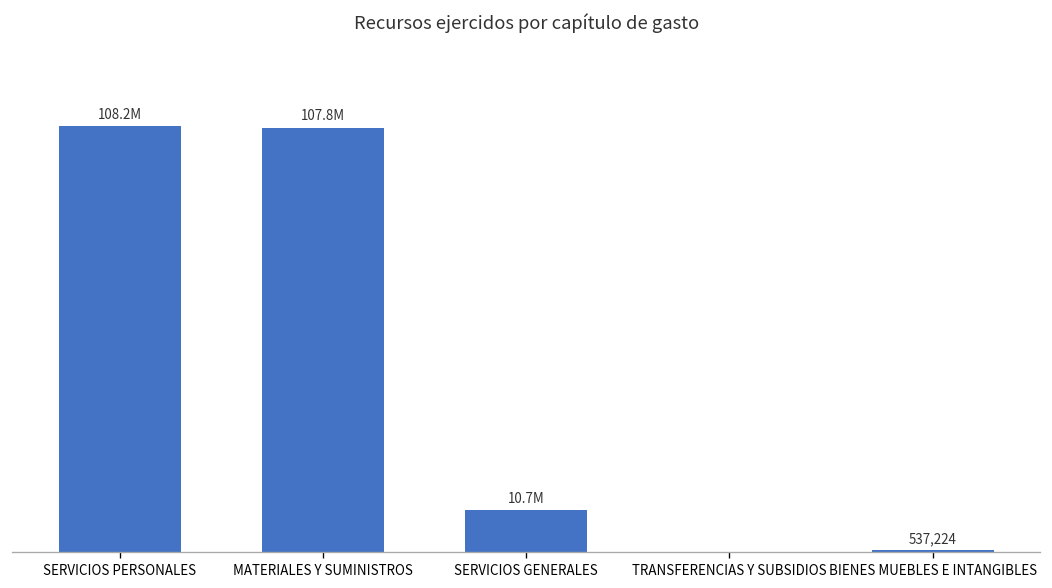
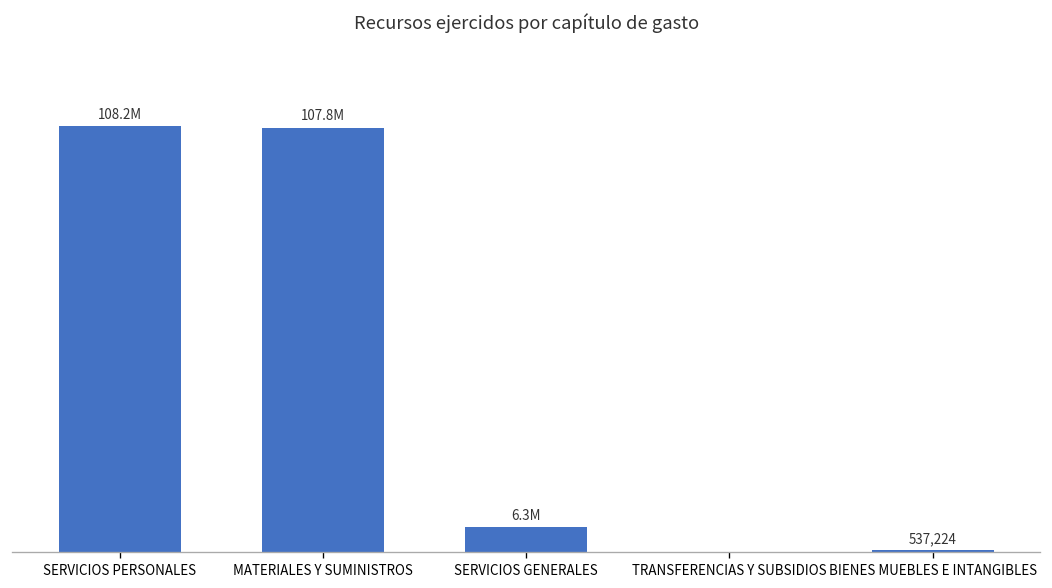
SERVICIOS GENERALES: 10.7M -> 6.3M
